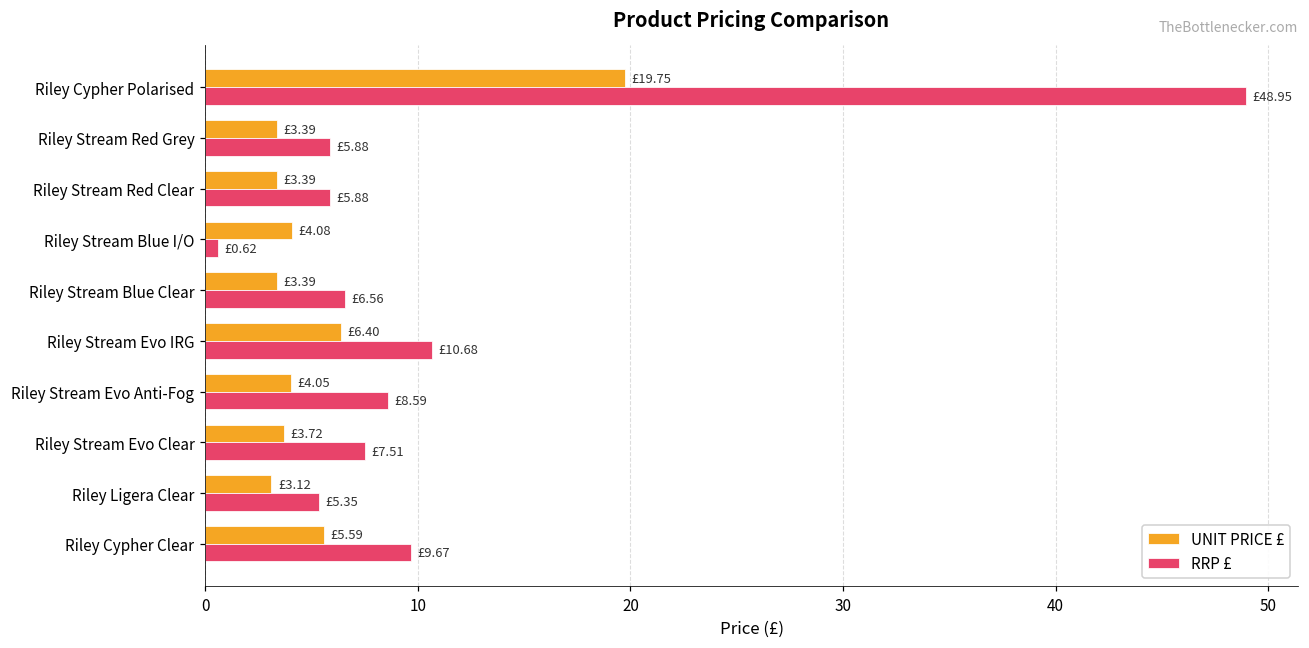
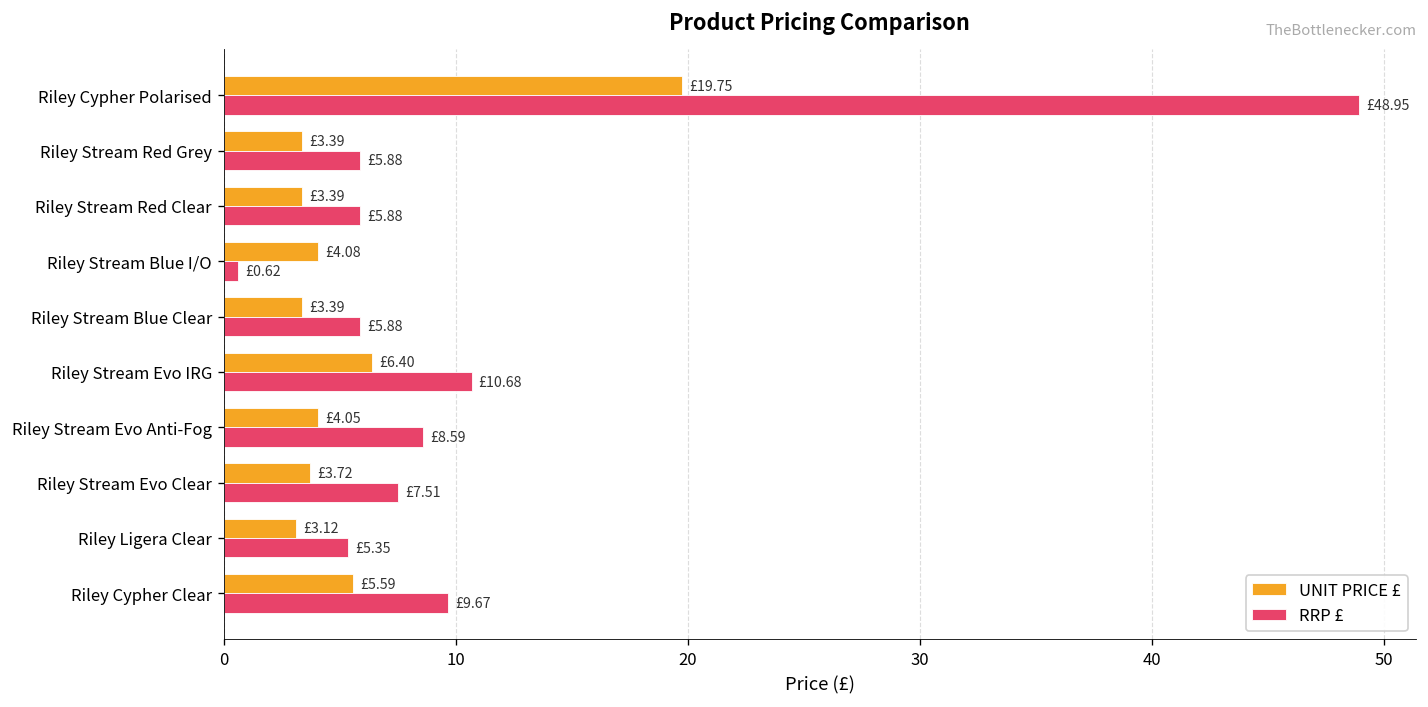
RRP £, Riley Stream Blue Clear: £6.56 -> £5.88
